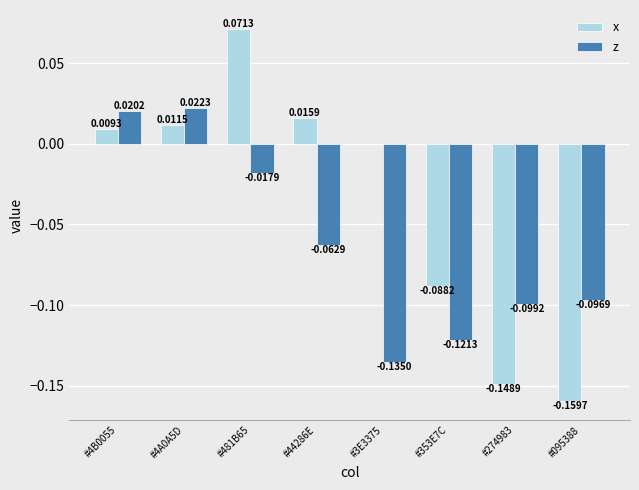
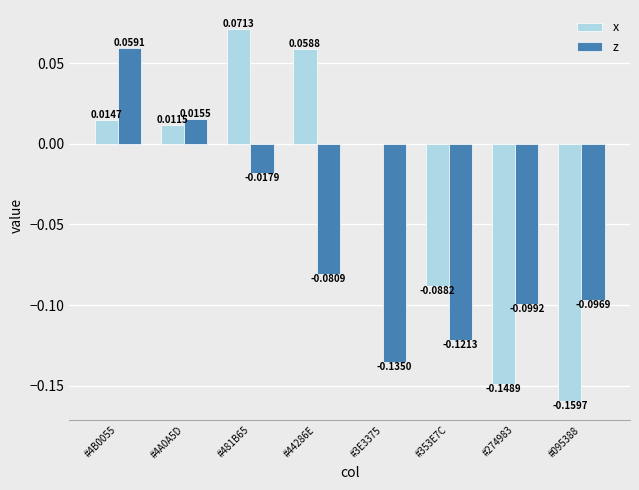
x, #4B0055: 0.0093 -> 0.0147
z, #4B0055: 0.0202 -> 0.0591
z, #4A0A5D: 0.0223 -> 0.0155
x, #44286E: 0.0159 -> 0.0588
z, #44286E: -0.0629 -> -0.0809
